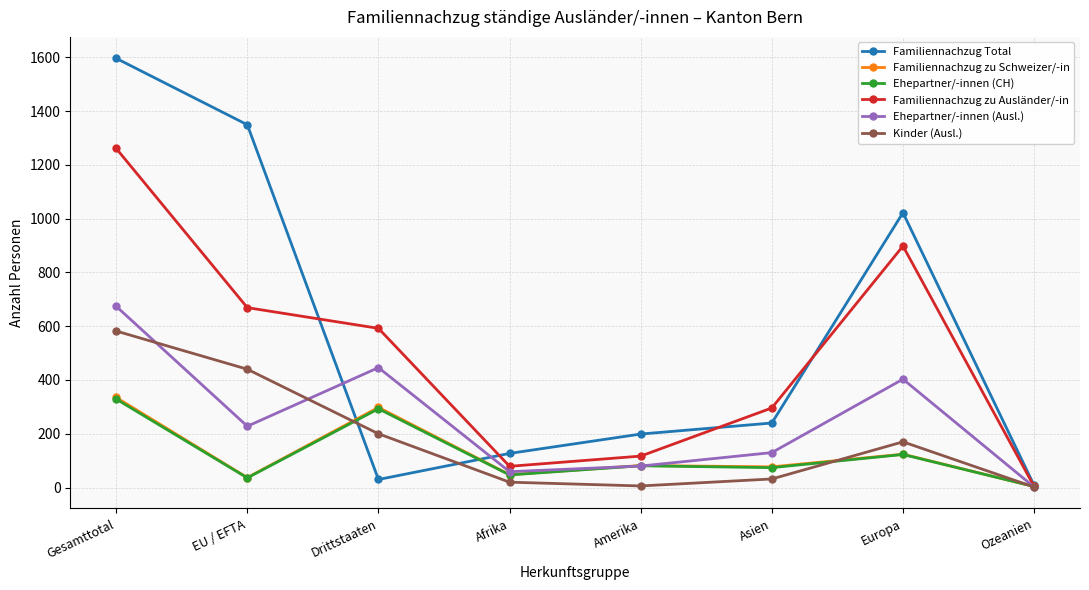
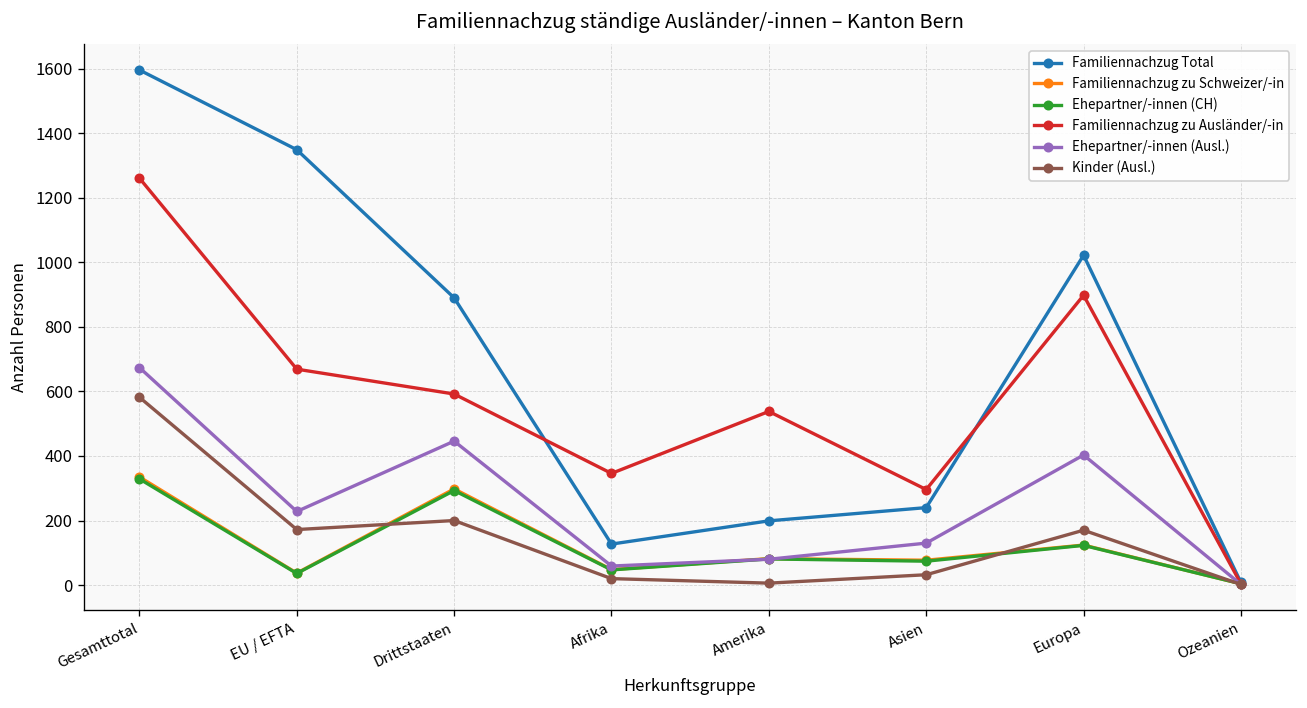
Kinder (Ausl.), EU / EFTA: 440 -> 170
Familiennachzug Total, Drittstaaten: 30 -> 890
Familiennachzug zu Ausländer/-in, Afrika: 80 -> 350
Familiennachzug zu Ausländer/-in, Amerika: 120 -> 540
